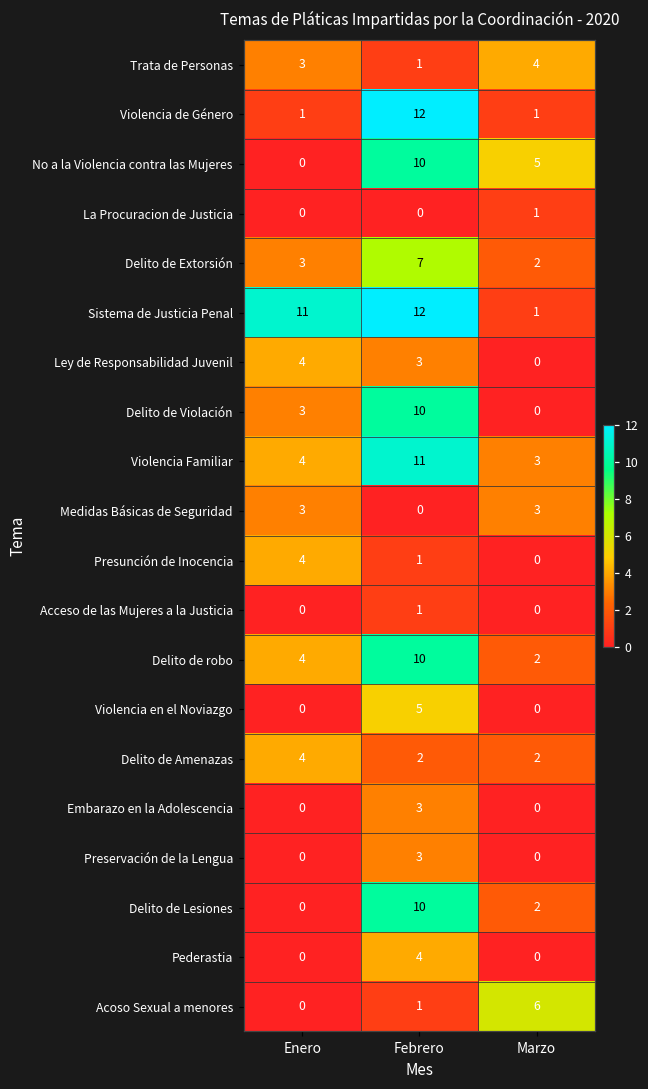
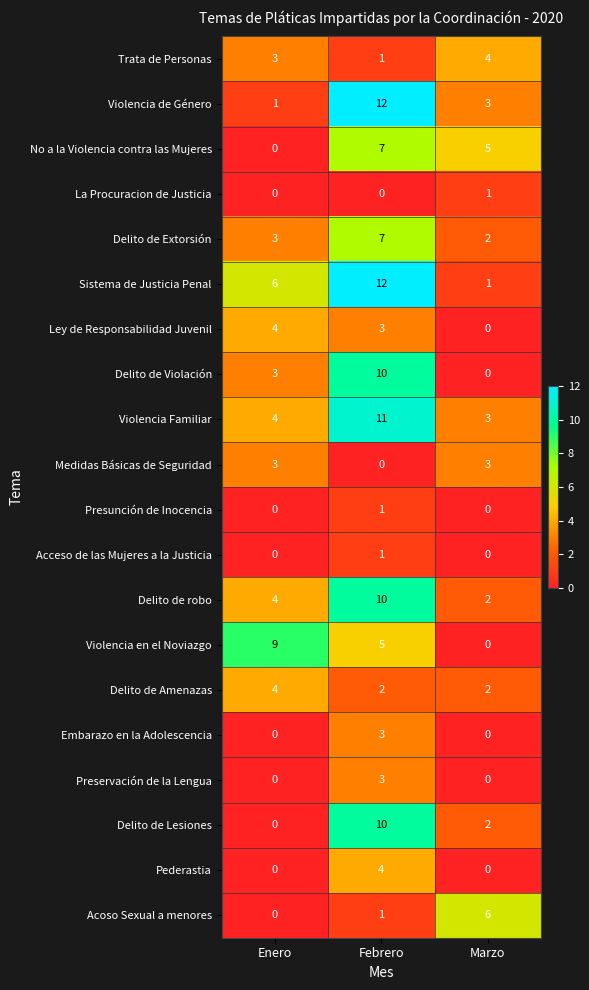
Violencia de Género, Marzo: 1 -> 3
No a la Violencia contra las Mujeres, Febrero: 10 -> 7
Sistema de Justicia Penal, Enero: 11 -> 6
Presunción de Inocencia, Enero: 4 -> 0
Violencia en el Noviazgo, Enero: 0 -> 9
